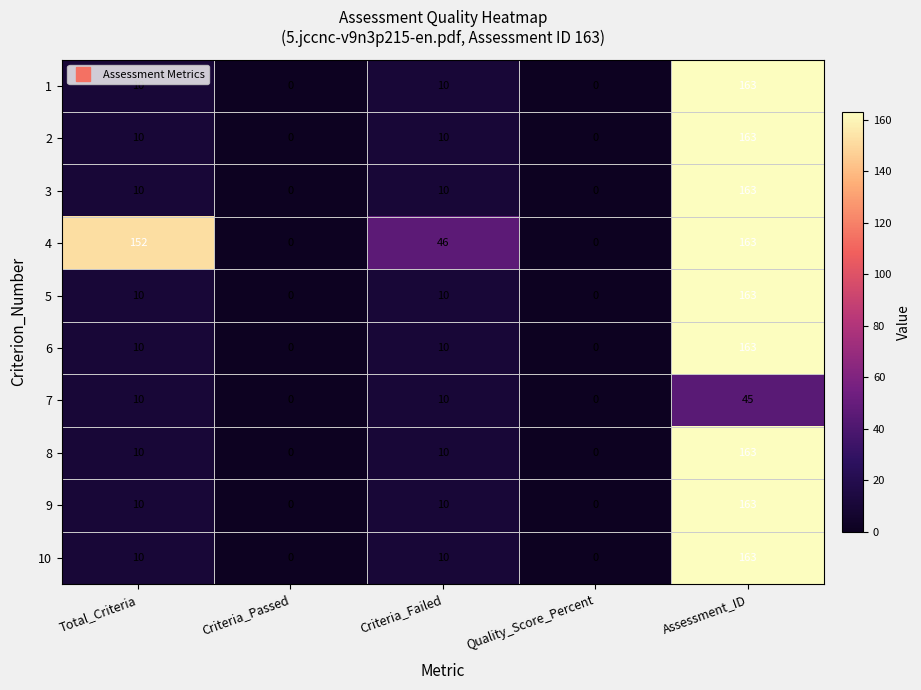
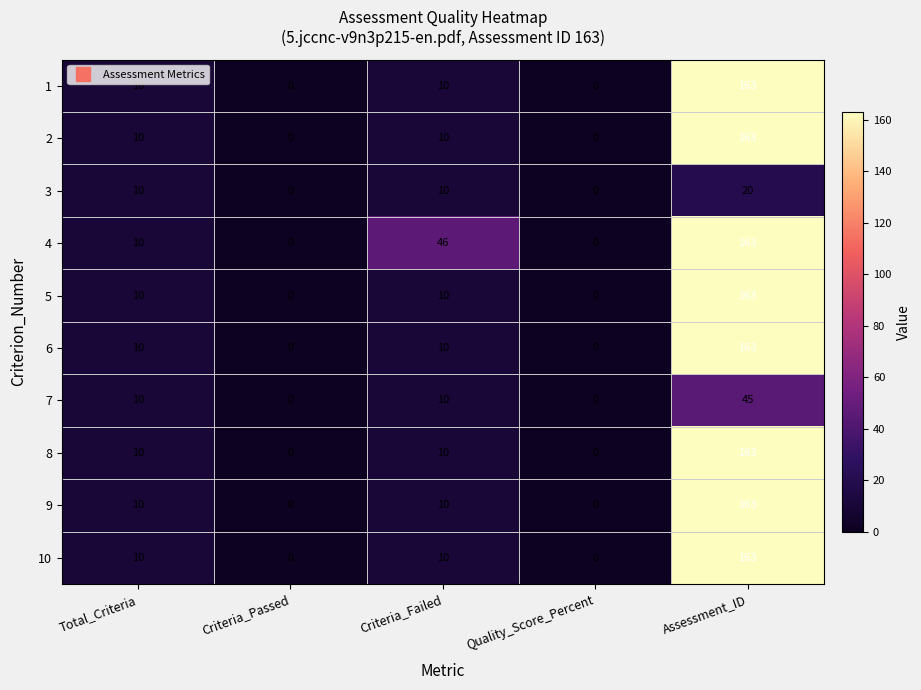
3, Assessment_ID: 163 -> 20
4, Total_Criteria: 152 -> 10
